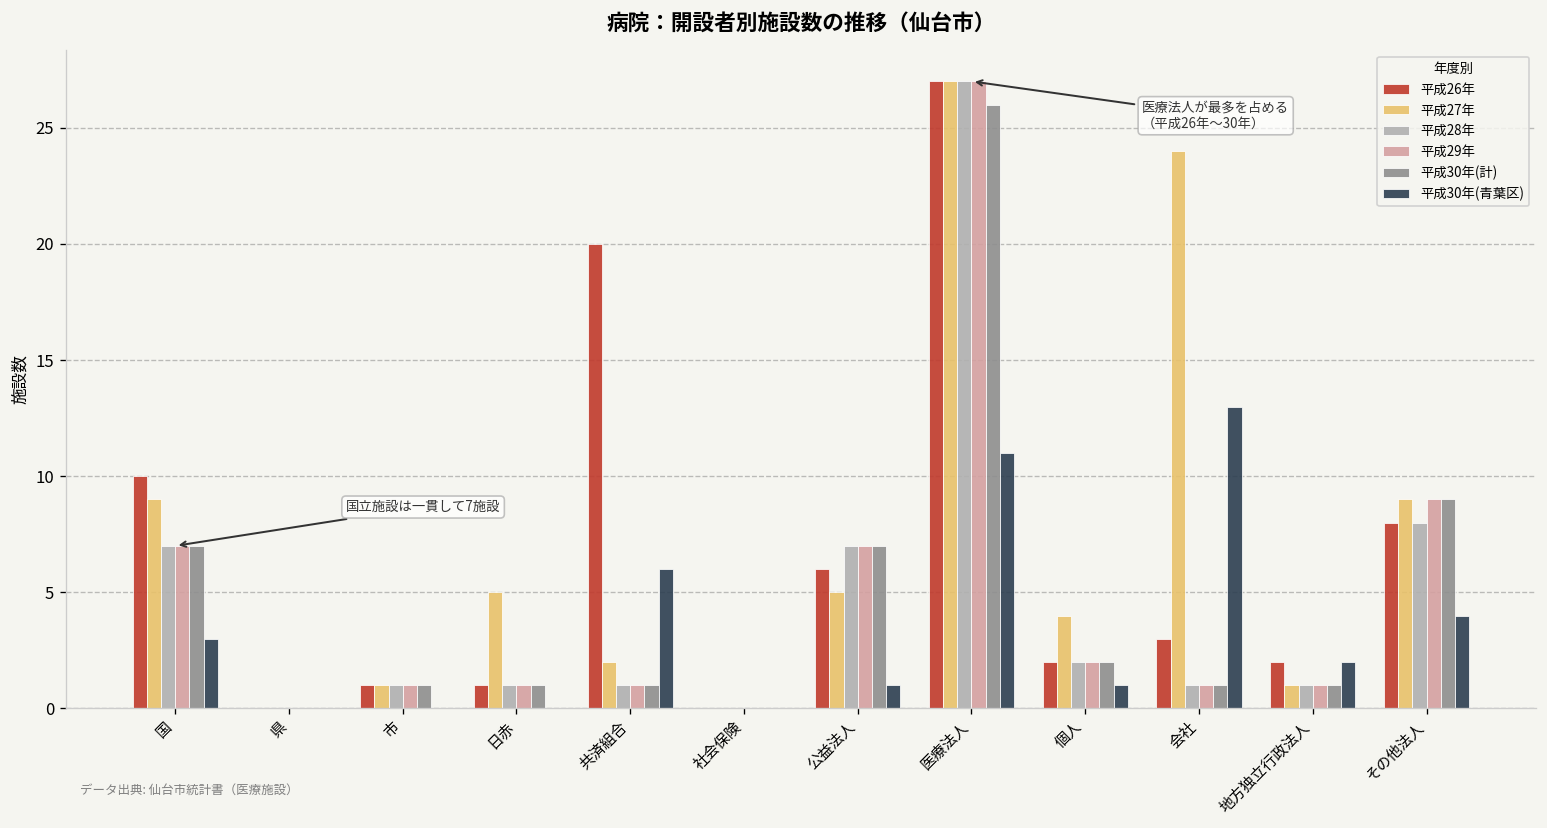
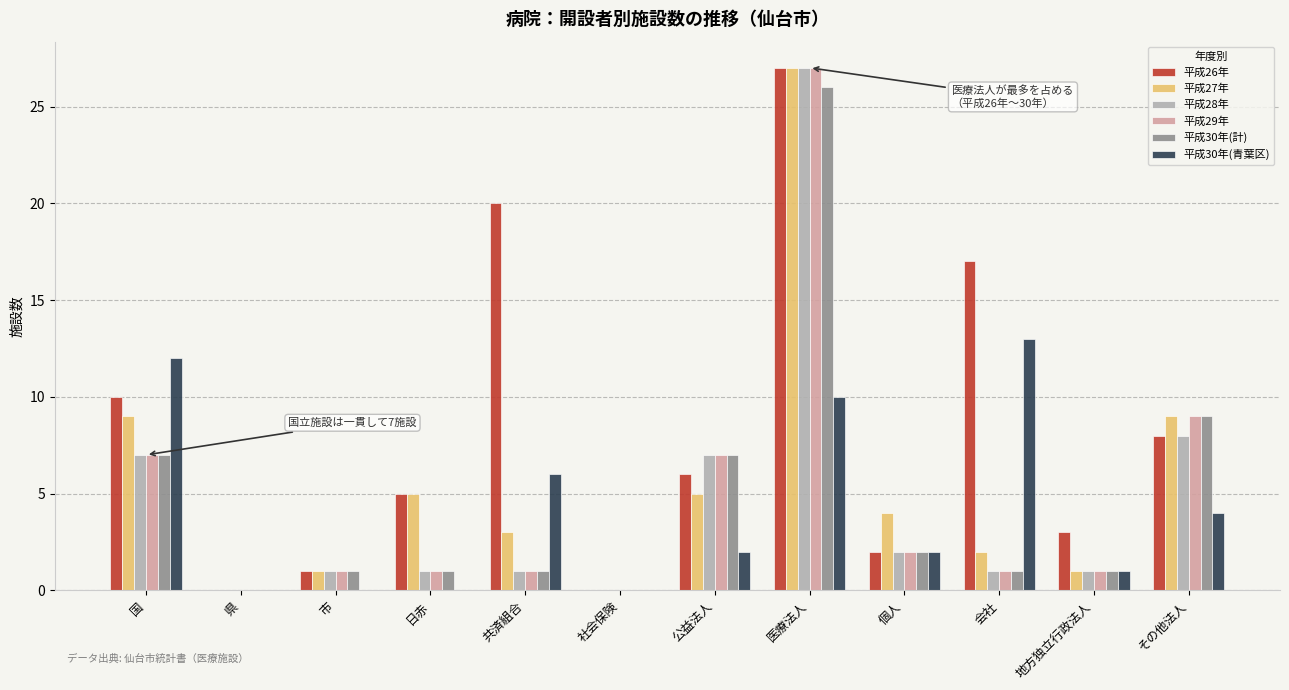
平成30年(青葉区), 国: 3 -> 12
平成26年, 日赤: 1 -> 5
平成27年, 共済組合: 2 -> 3
平成30年(青葉区), 公益法人: 1 -> 2
平成30年(青葉区), 医療法人: 11 -> 10
平成30年(青葉区), 個人: 1 -> 2
平成26年, 会社: 3 -> 17
平成27年, 会社: 24 -> 2
平成26年, 地方独立行政法人: 2 -> 3
平成30年(青葉区), 地方独立行政法人: 2 -> 1
